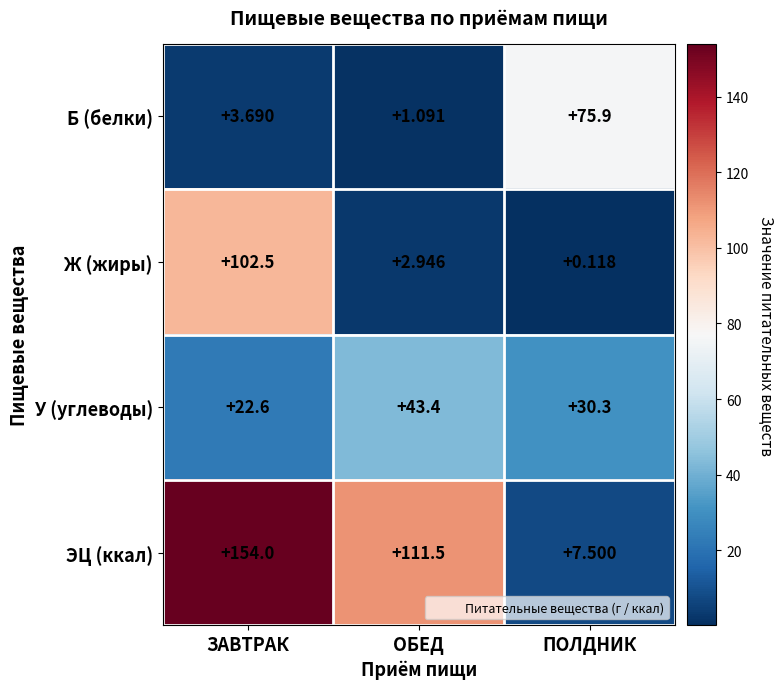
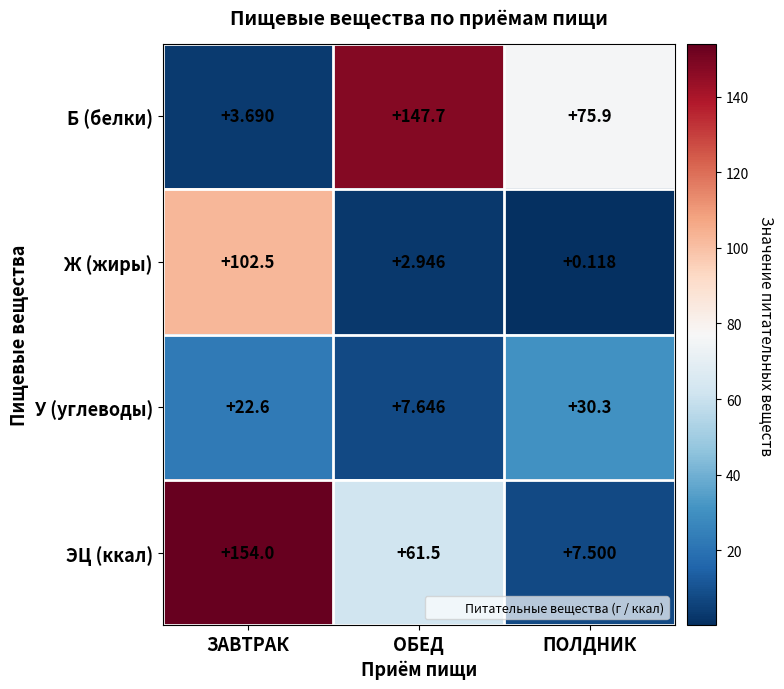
Б (белки), ОБЕД: +1.091 -> +147.7
У (углеводы), ОБЕД: +43.4 -> +7.646
ЭЦ (ккал), ОБЕД: +111.5 -> +61.5
